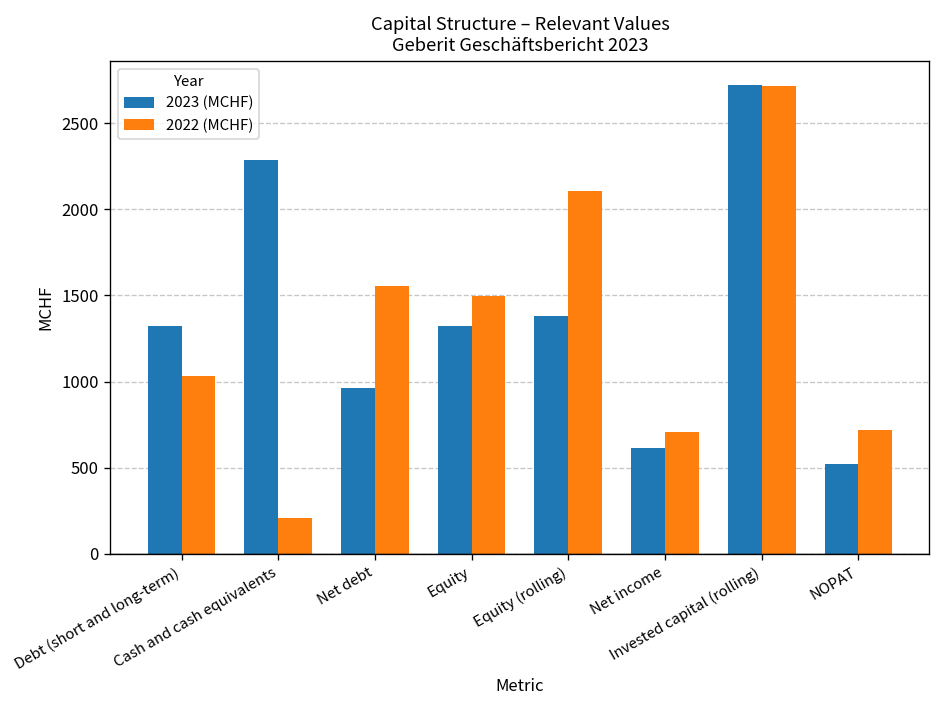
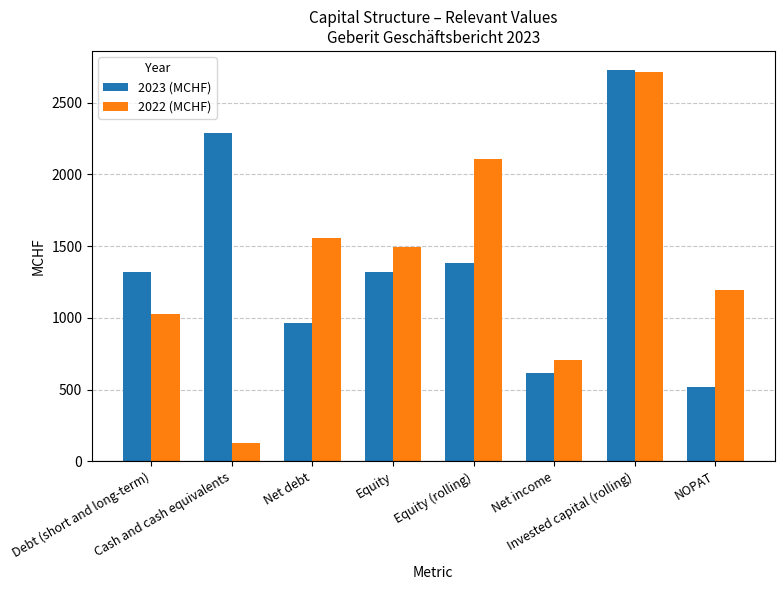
2022 (MCHF), Cash and cash equivalents: 210 -> 130
2022 (MCHF), NOPAT: 720 -> 1190
